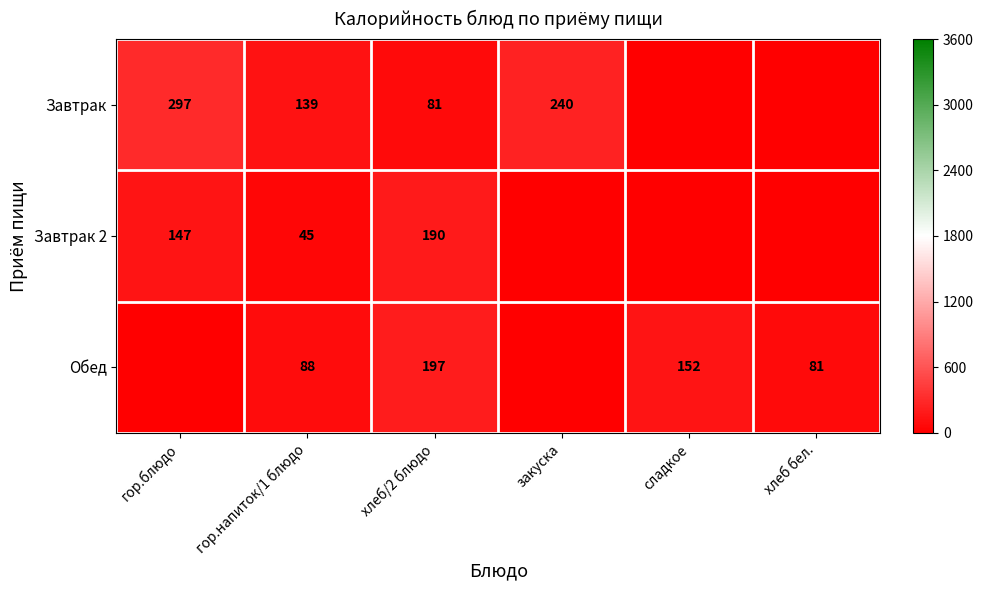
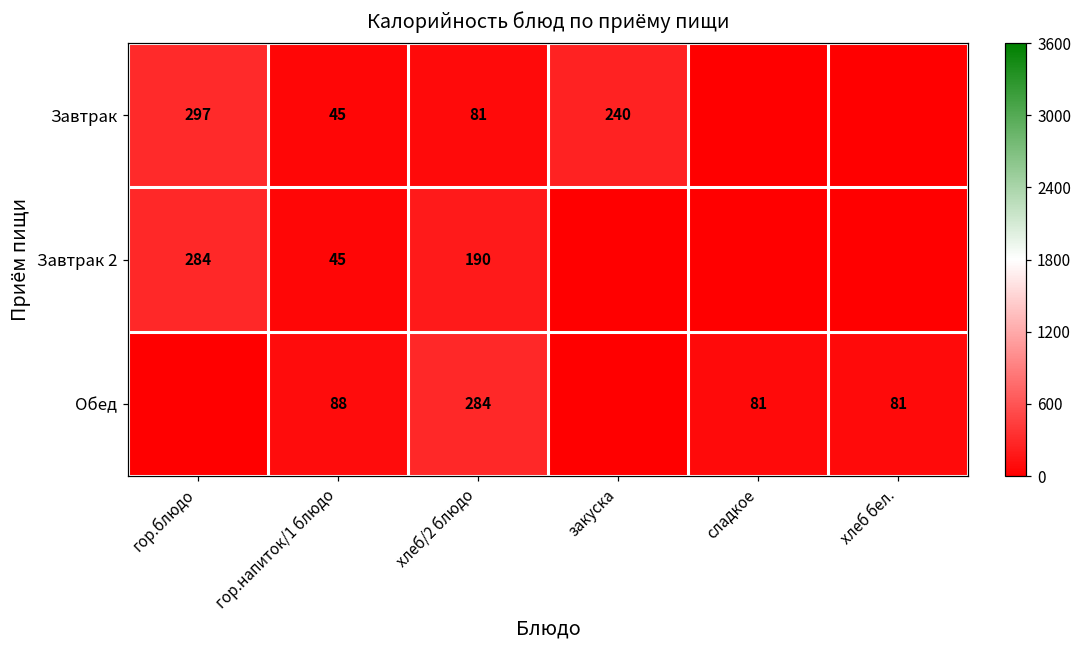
Завтрак, гор.напиток/1 блюдо: 139 -> 45
Завтрак 2, гор.блюдо: 147 -> 284
Обед, хлеб/2 блюдо: 197 -> 284
Обед, сладкое: 152 -> 81
